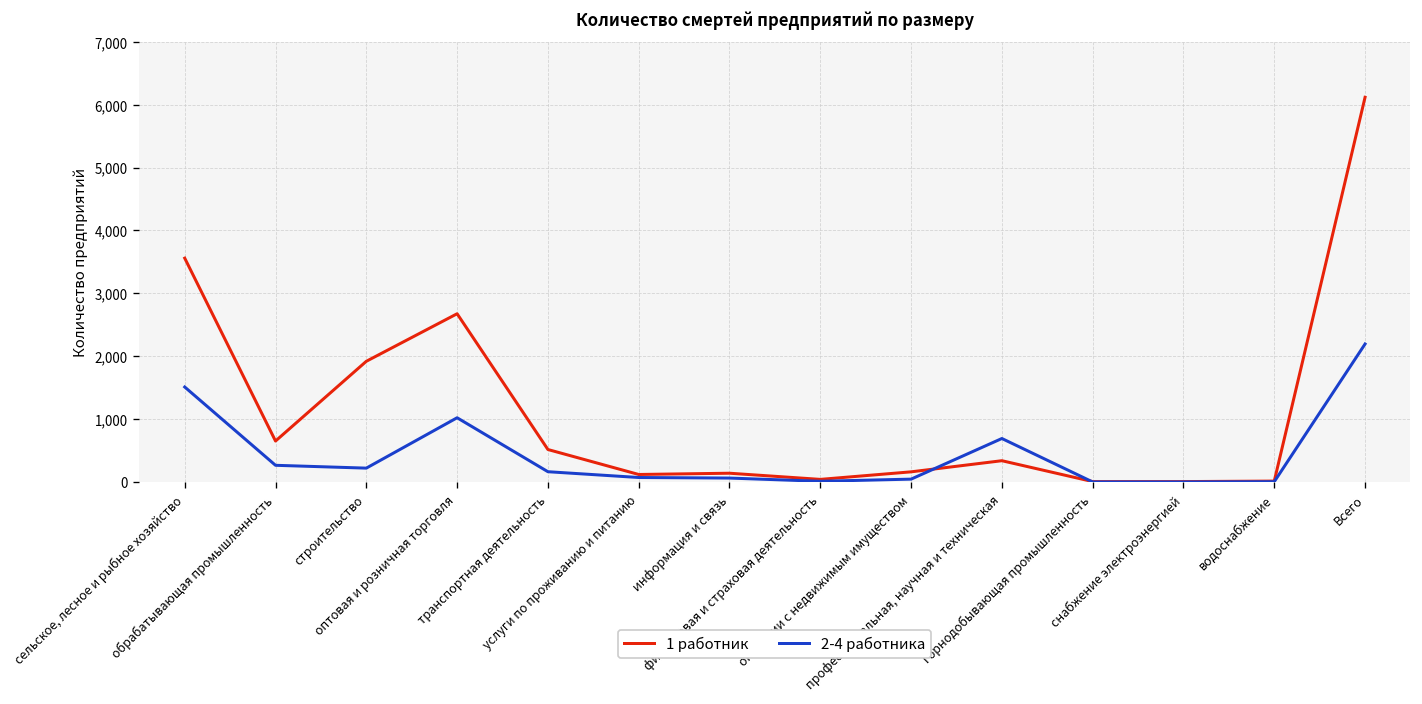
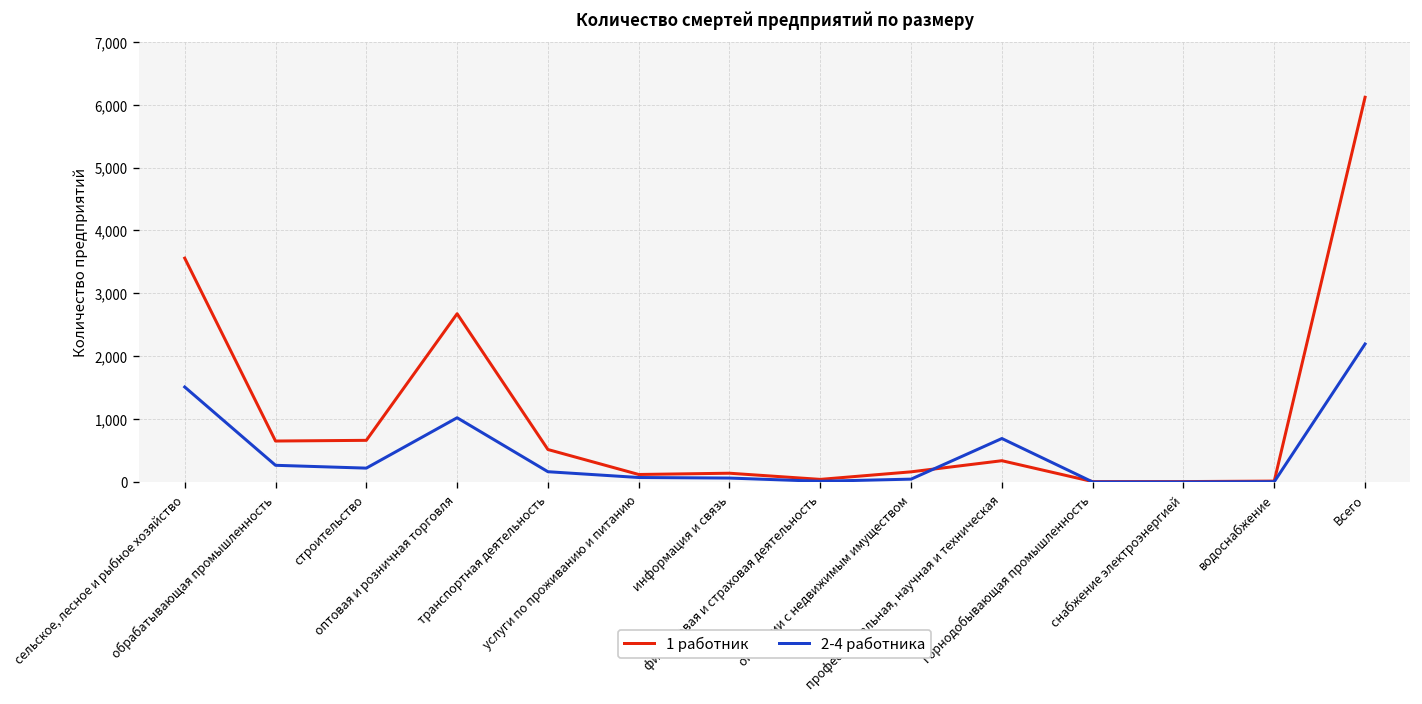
1 работник, строительство: 1,900 -> 700
